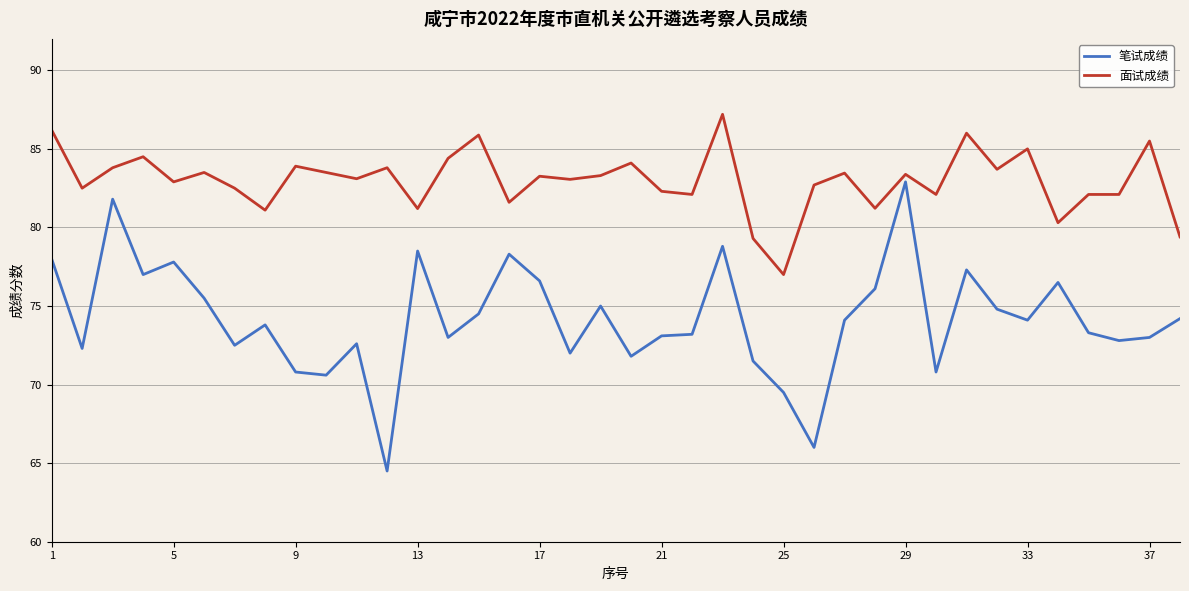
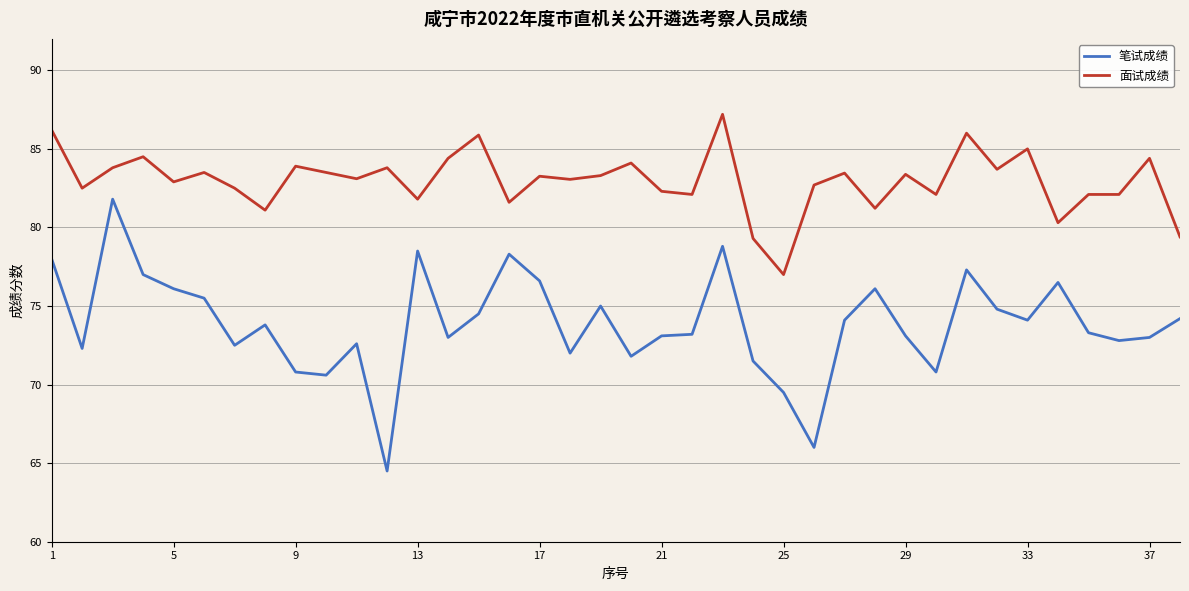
笔试成绩, 5: 77.8 -> 76.1
面试成绩, 13: 81.2 -> 81.8
笔试成绩, 29: 82.9 -> 73.1
面试成绩, 37: 85.5 -> 84.4
